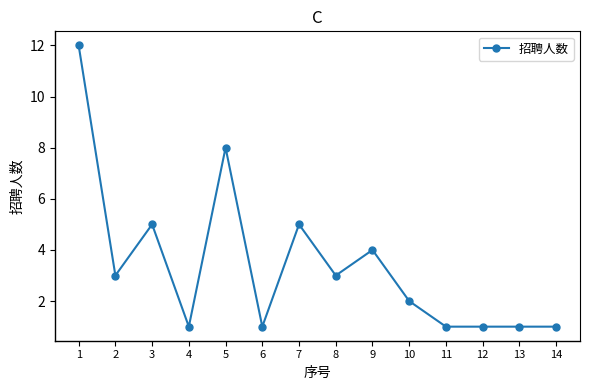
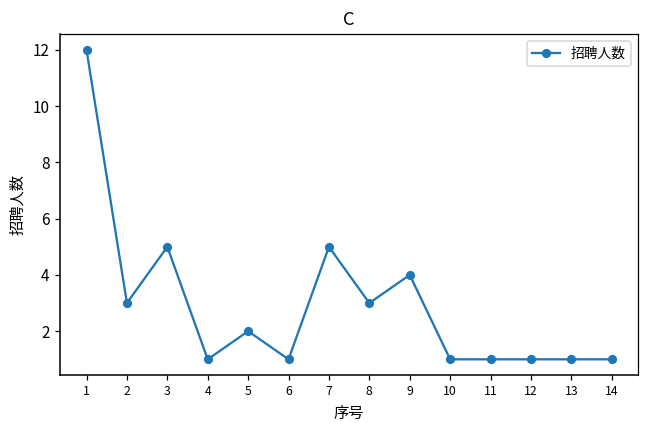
5: 8 -> 2
10: 2 -> 1
